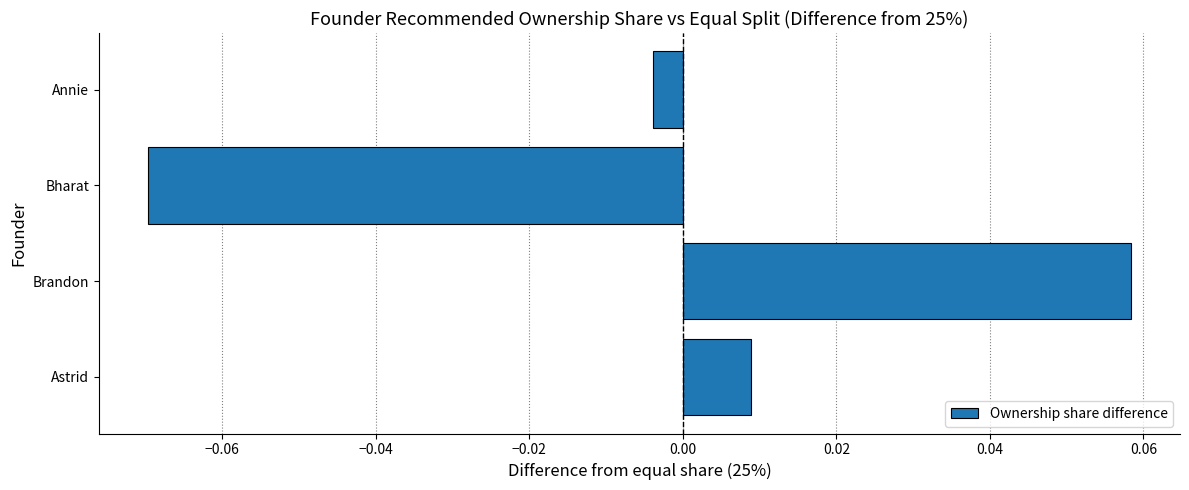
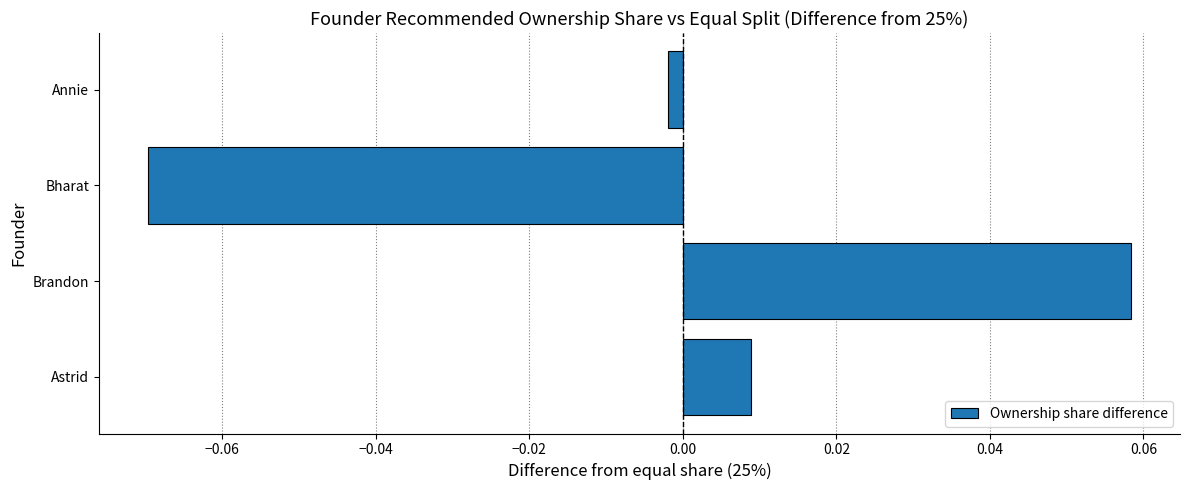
Annie: -0.004 -> -0.002
